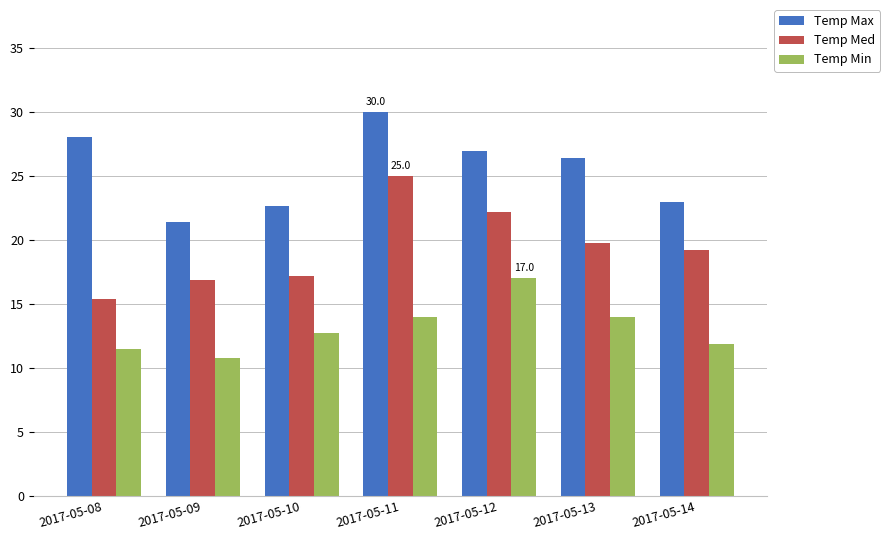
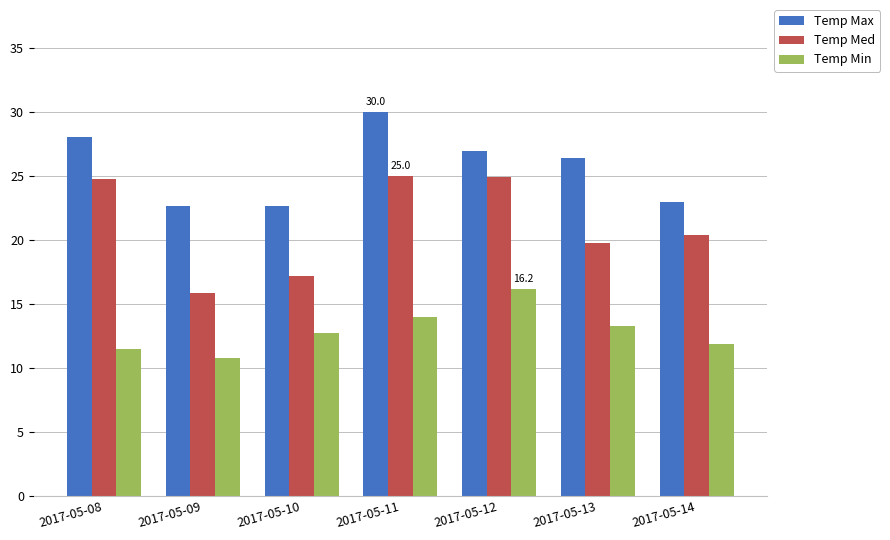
Temp Med, 2017-05-08: 15.4 -> 24.8
Temp Max, 2017-05-09: 21.4 -> 22.7
Temp Med, 2017-05-09: 16.9 -> 15.9
Temp Med, 2017-05-12: 22.2 -> 24.9
Temp Min, 2017-05-12: 17.0 -> 16.2
Temp Min, 2017-05-13: 14.0 -> 13.3
Temp Med, 2017-05-14: 19.2 -> 20.4
